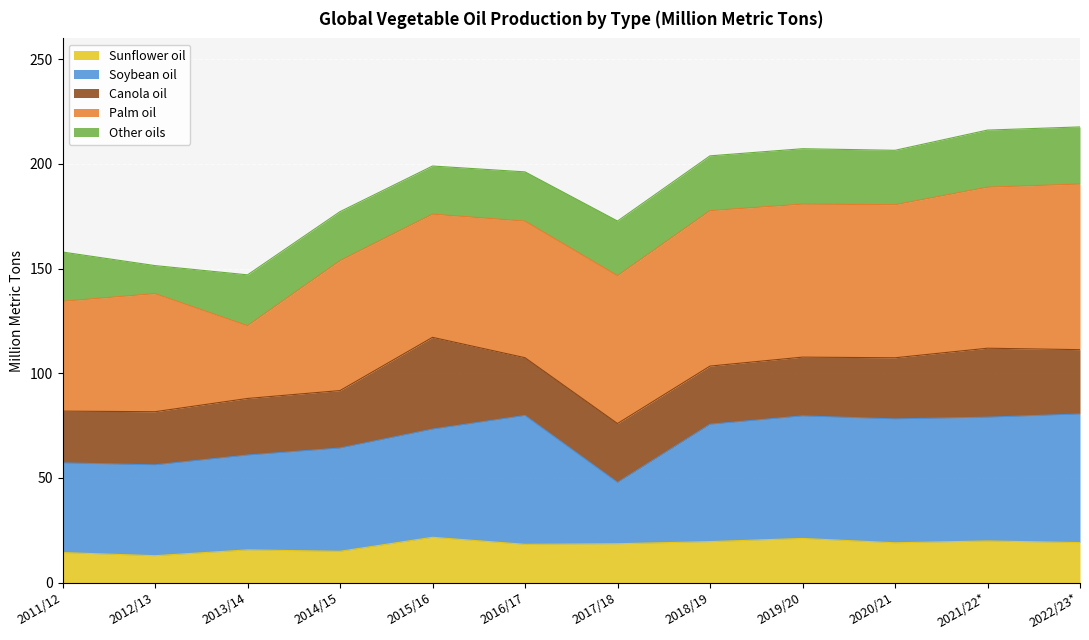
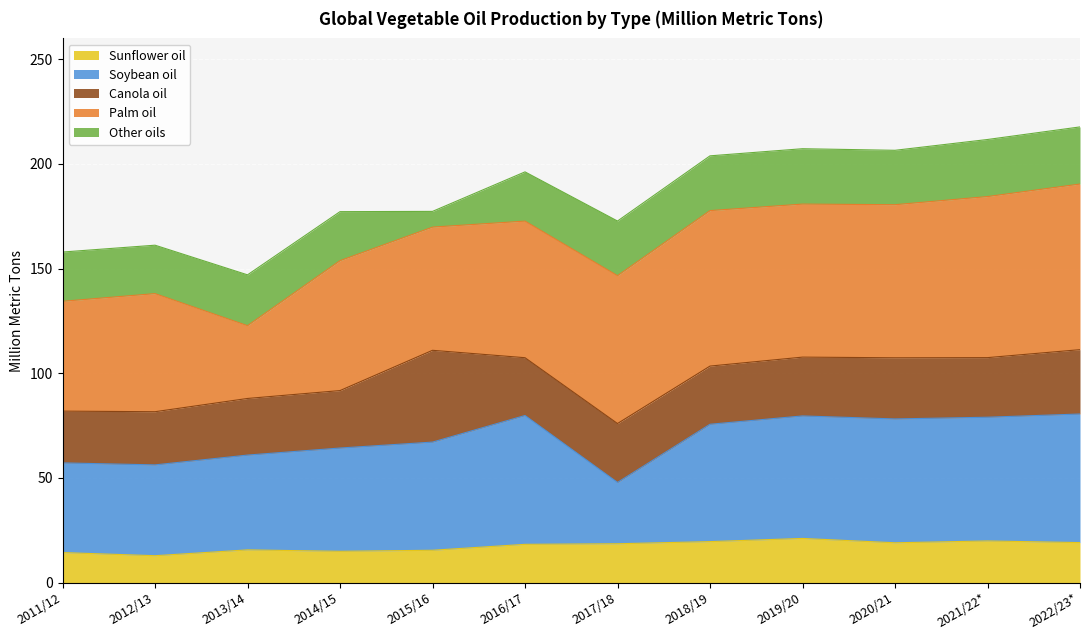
Other oils, 2012/13: 13 -> 23
Sunflower oil, 2015/16: 22 -> 15
Other oils, 2015/16: 23 -> 8
Canola oil, 2021/22*: 33 -> 28
